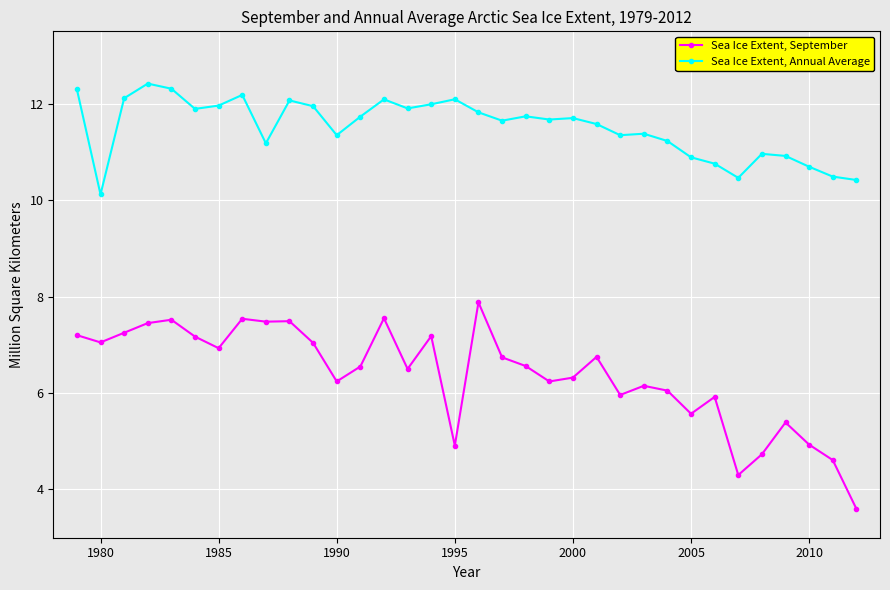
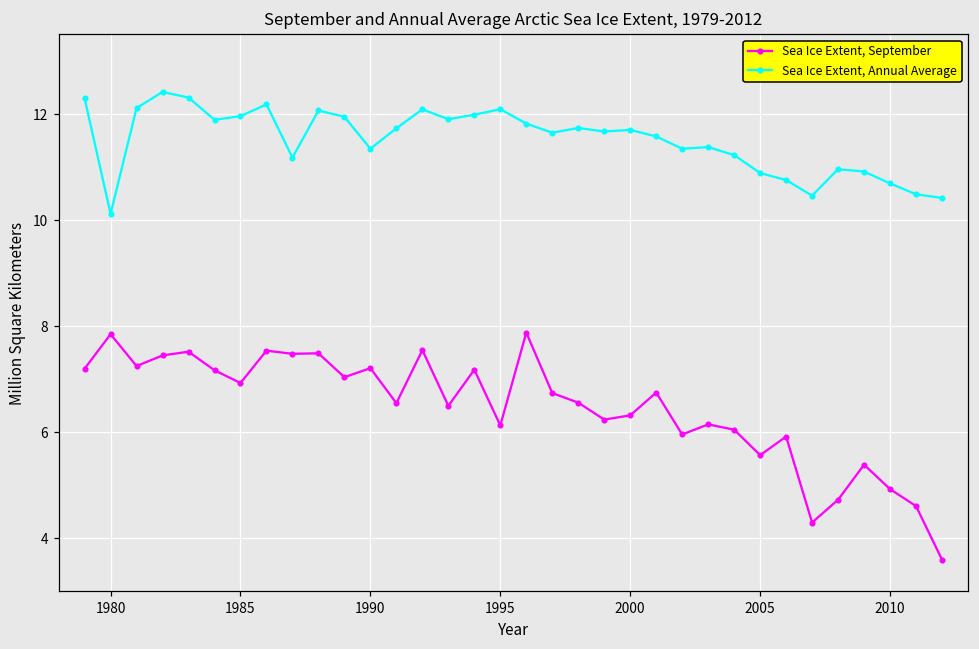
Sea Ice Extent, September, 1980: 7.1 -> 7.9
Sea Ice Extent, September, 1990: 6.2 -> 7.2
Sea Ice Extent, September, 1995: 4.9 -> 6.1
